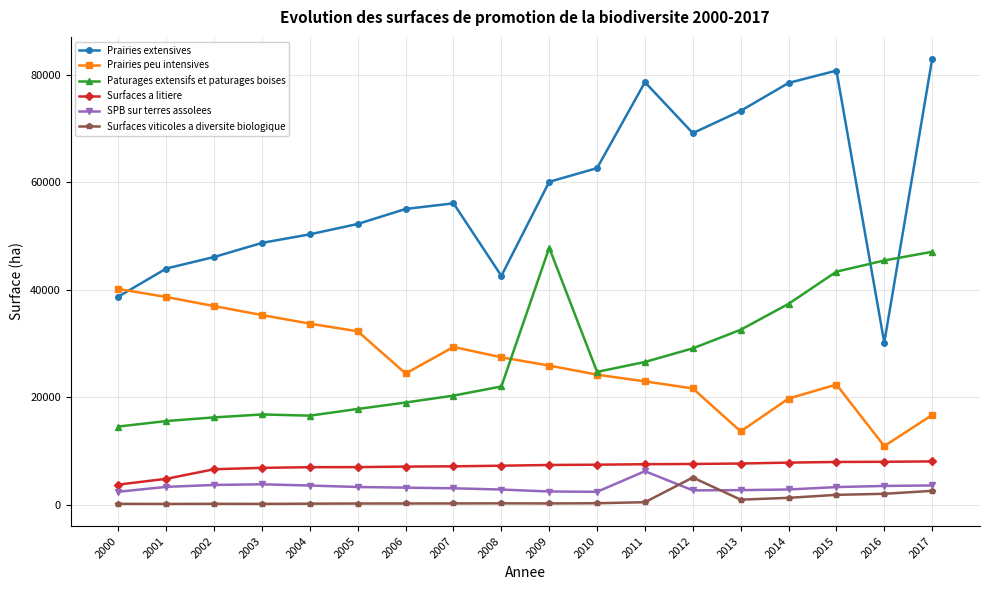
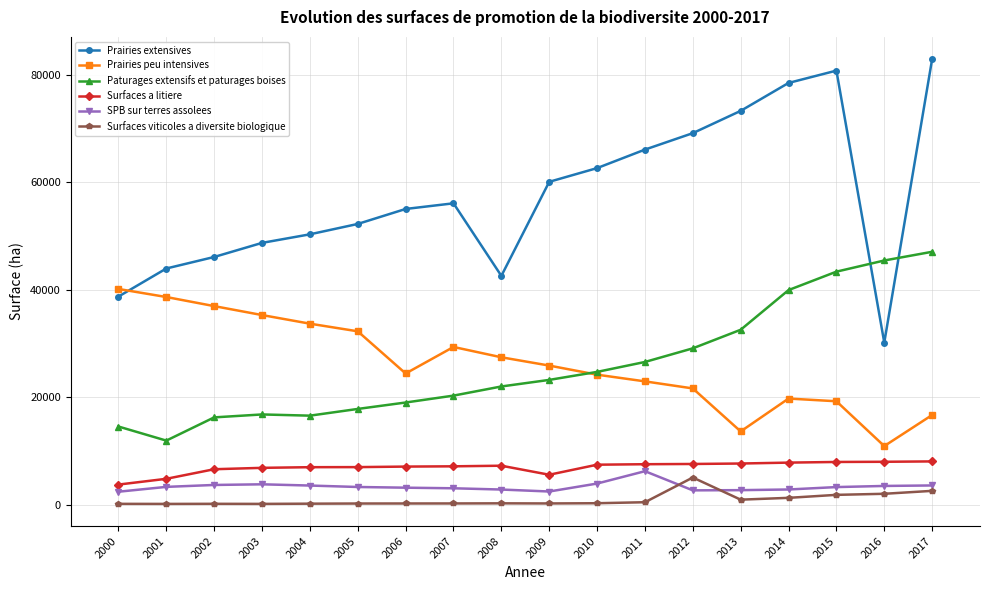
Paturages extensifs et paturages boises, 2001: 16000 -> 12000
Paturages extensifs et paturages boises, 2009: 48000 -> 23000
Surfaces a litiere, 2009: 7000 -> 6000
SPB sur terres assolees, 2010: 2000 -> 4000
Prairies extensives, 2011: 79000 -> 66000
Paturages extensifs et paturages boises, 2014: 37000 -> 40000
Prairies peu intensives, 2015: 22000 -> 19000
